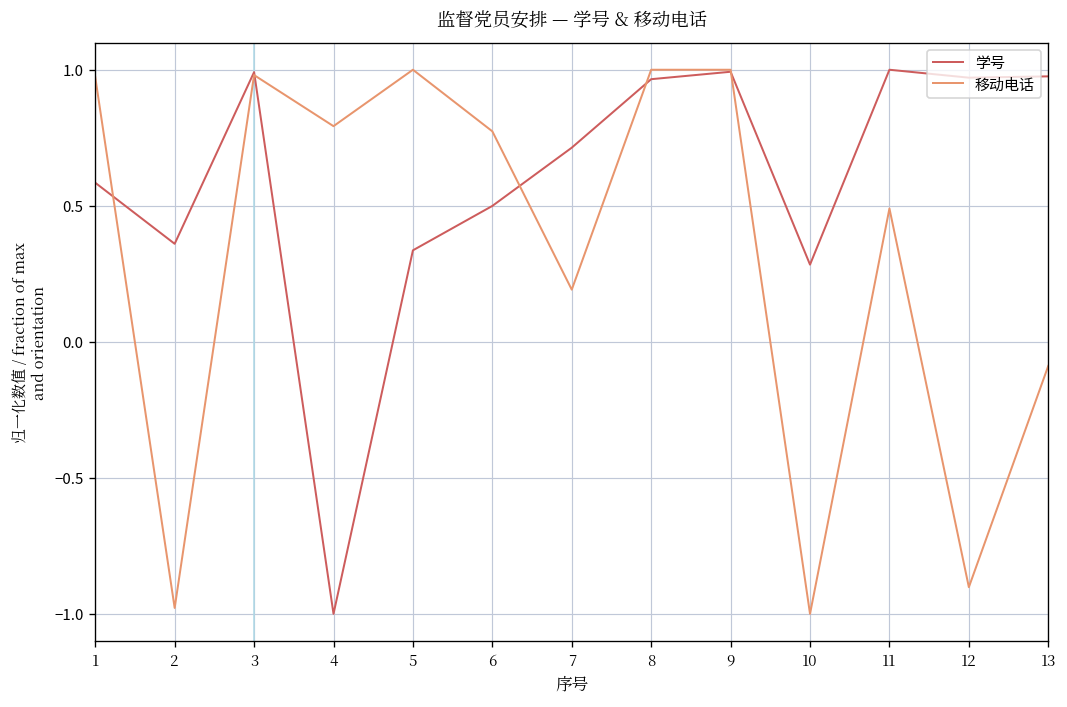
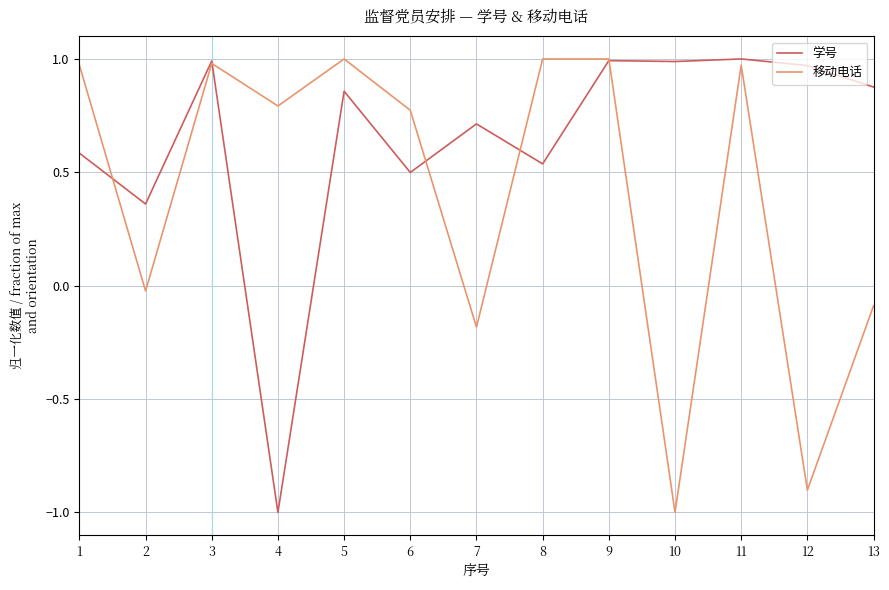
移动电话, 2: -0.98 -> -0.02
学号, 5: 0.34 -> 0.86
移动电话, 7: 0.19 -> -0.18
学号, 8: 0.97 -> 0.54
学号, 10: 0.28 -> 0.99
移动电话, 11: 0.49 -> 0.97
学号, 13: 0.98 -> 0.88
